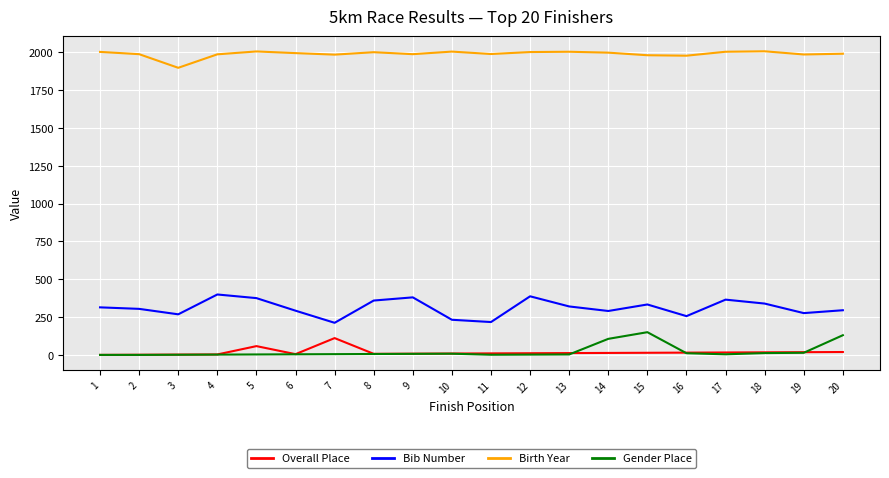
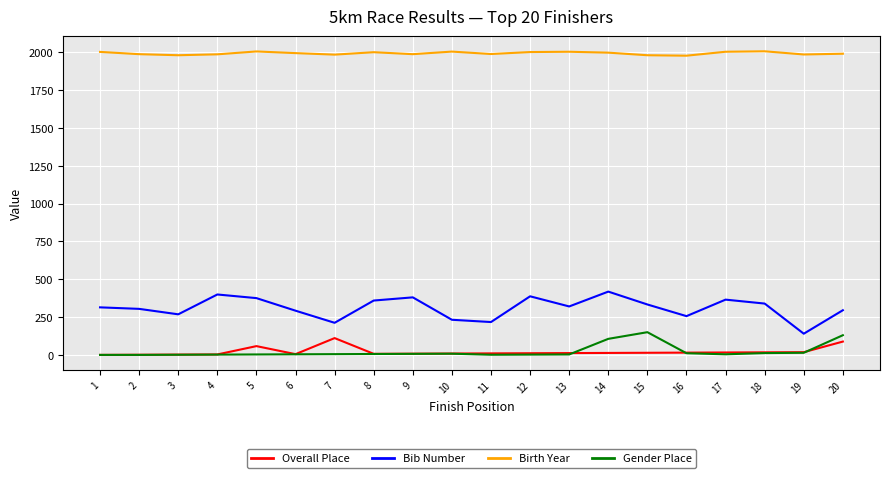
Birth Year, 3: 1900 -> 1980
Bib Number, 14: 290 -> 420
Bib Number, 19: 280 -> 140
Overall Place, 20: 20 -> 90
